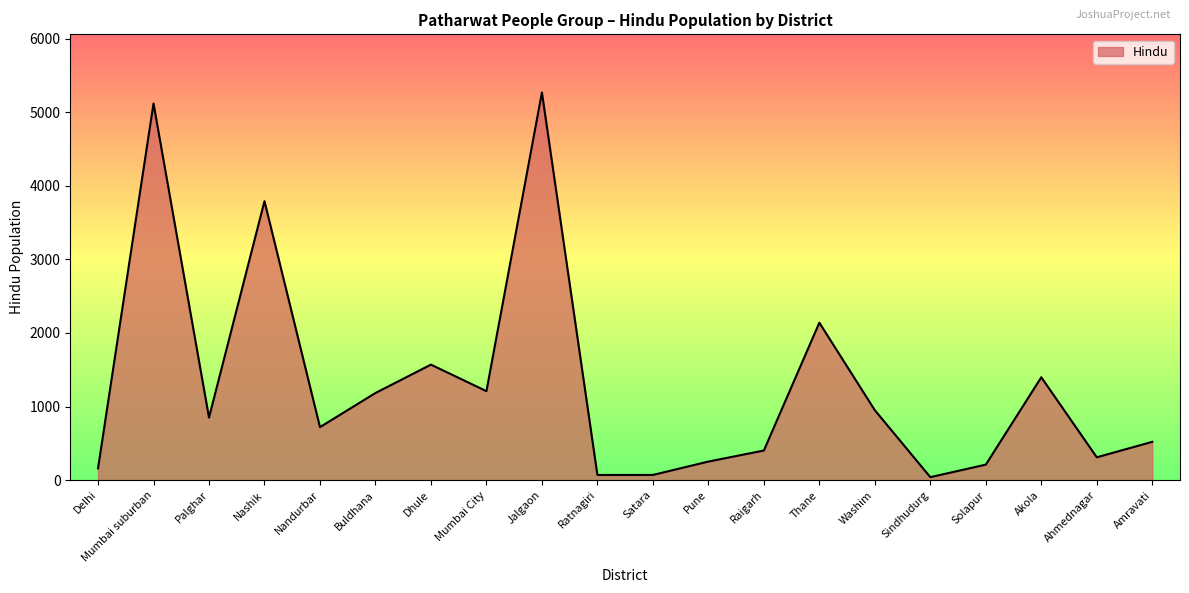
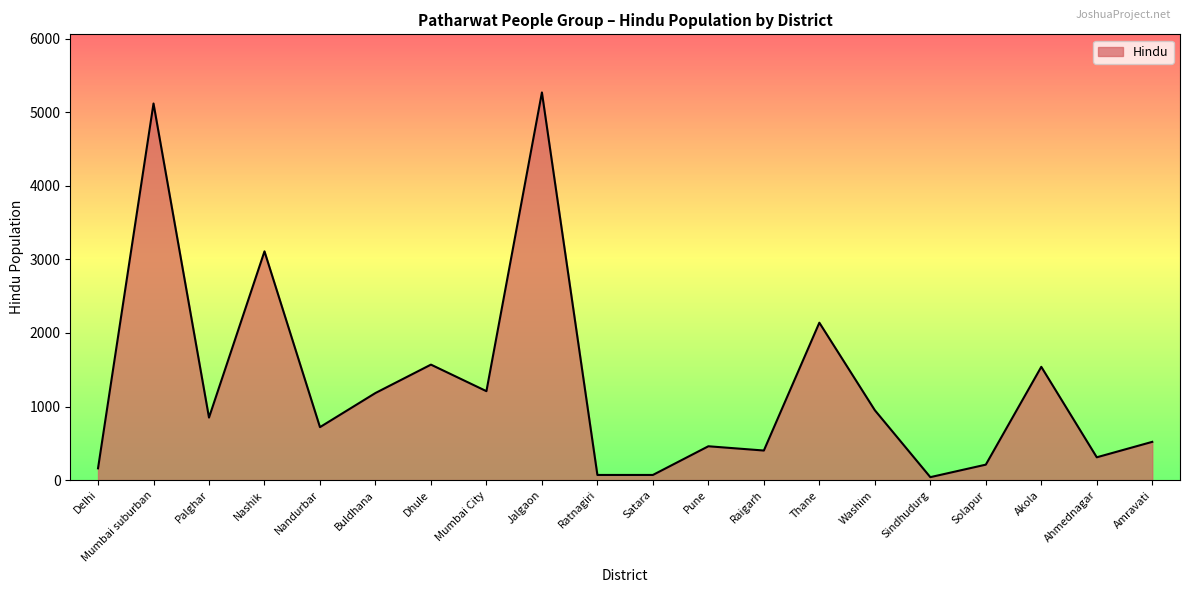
Hindu, Nashik: 3800 -> 3100
Hindu, Pune: 300 -> 500
Hindu, Akola: 1400 -> 1500
